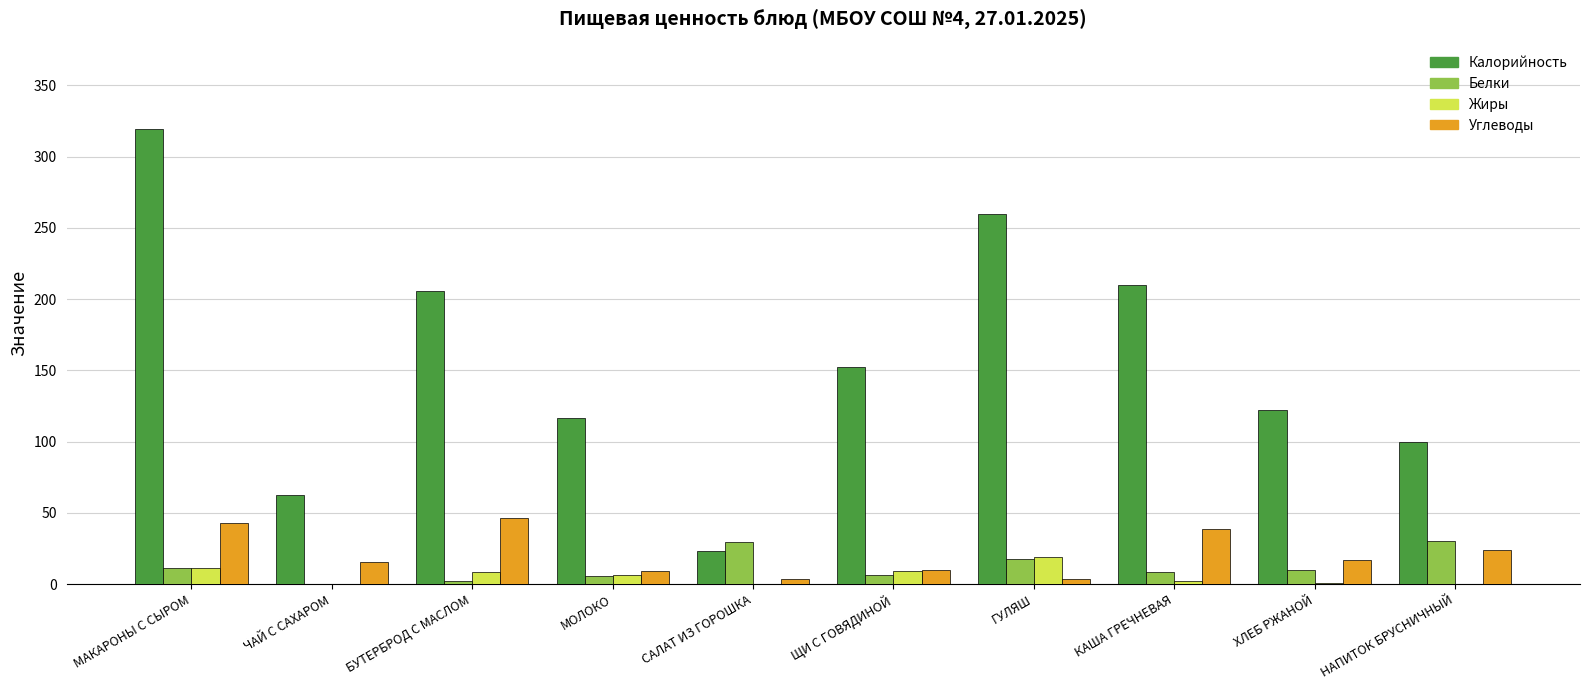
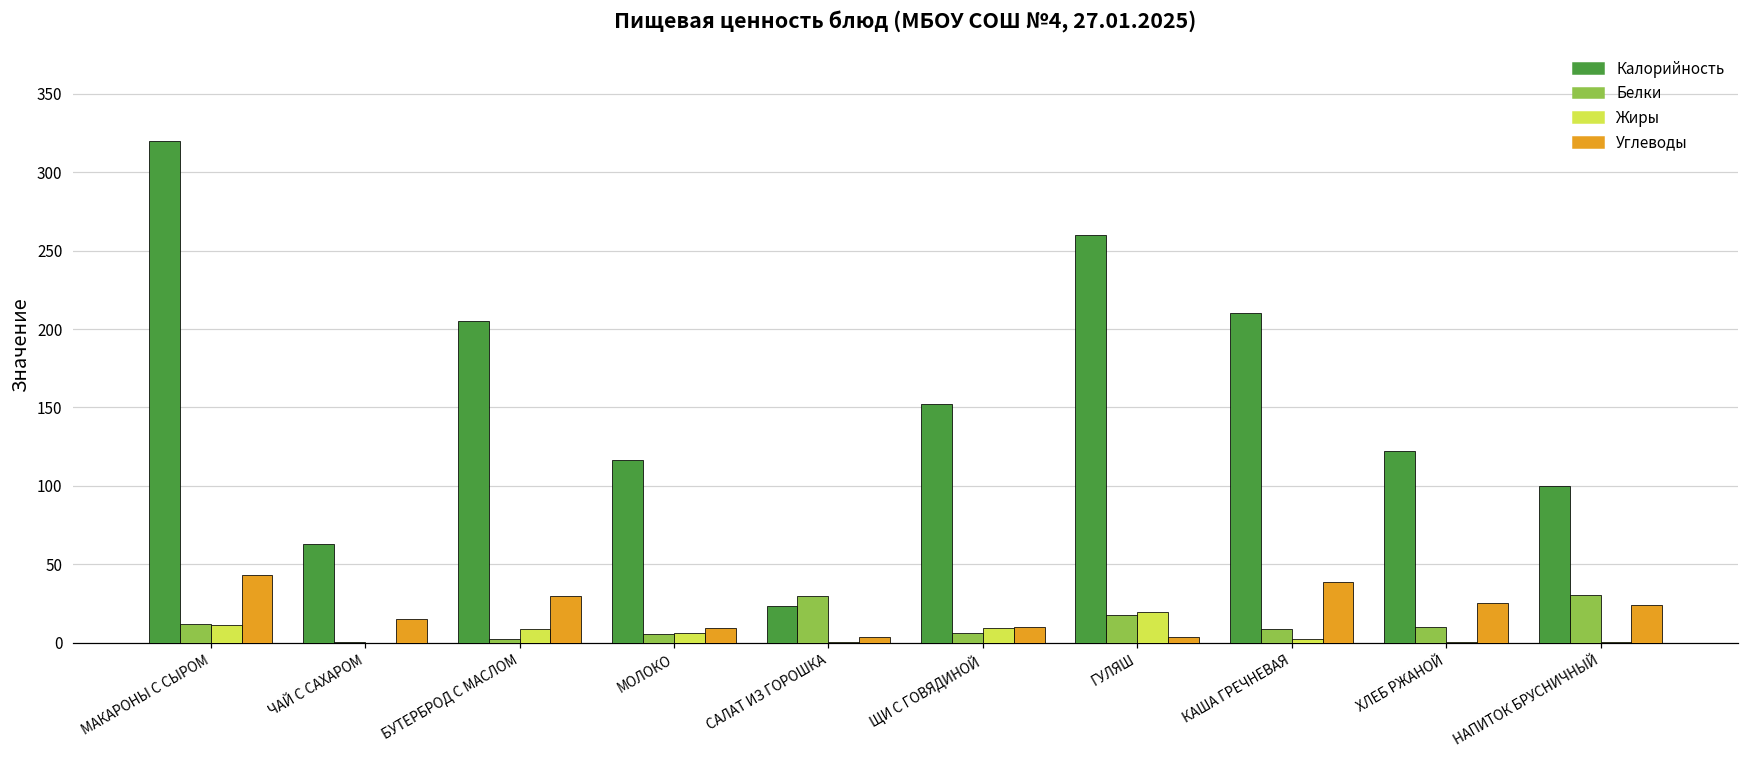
Углеводы, БУТЕРБРОД С МАСЛОМ: 46 -> 30
Углеводы, ХЛЕБ РЖАНОЙ: 17 -> 25
